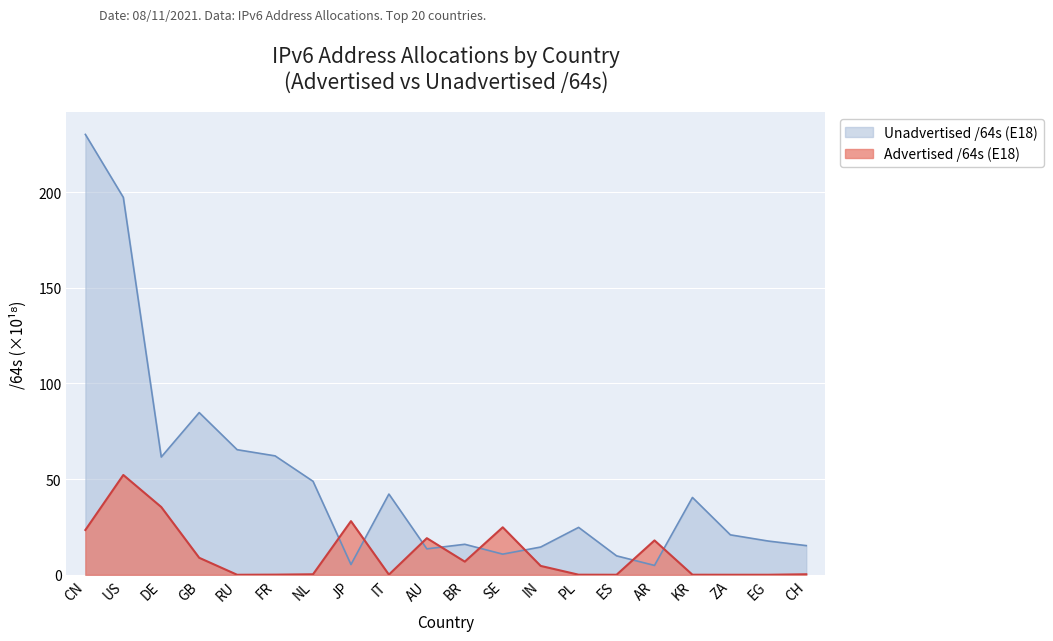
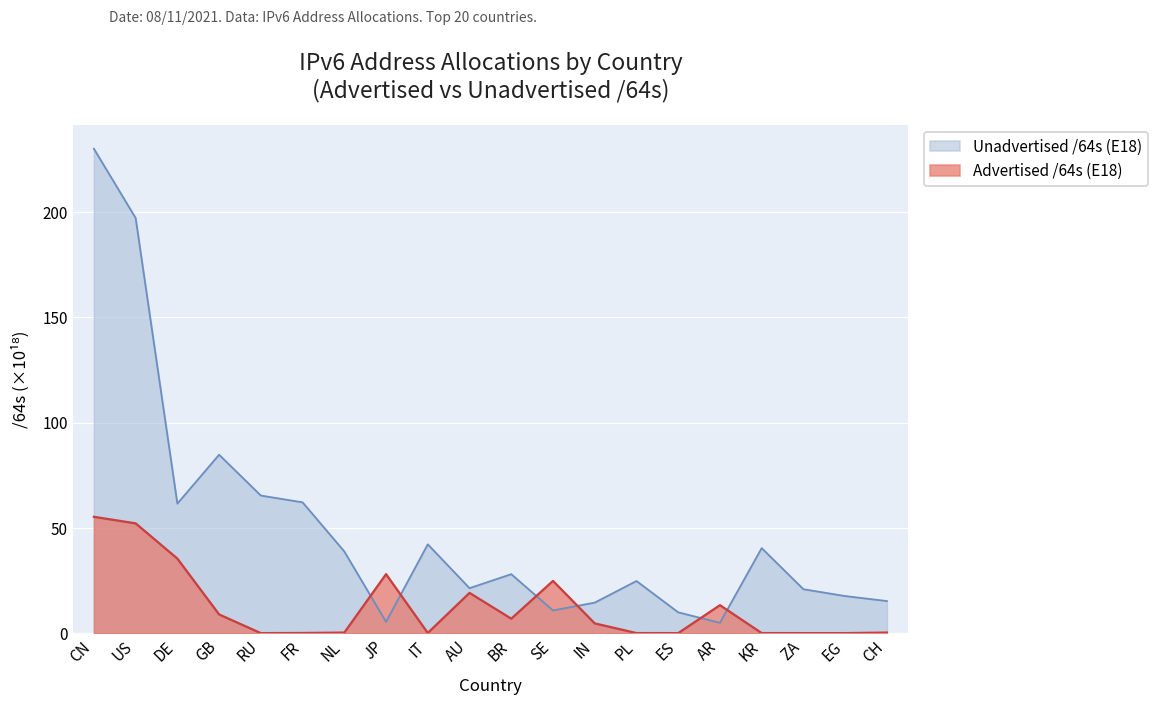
Advertised /64s (E18), CN: 23 -> 55
Unadvertised /64s (E18), NL: 49 -> 39
Unadvertised /64s (E18), AU: 14 -> 21
Unadvertised /64s (E18), BR: 16 -> 28
Advertised /64s (E18), AR: 18 -> 13
